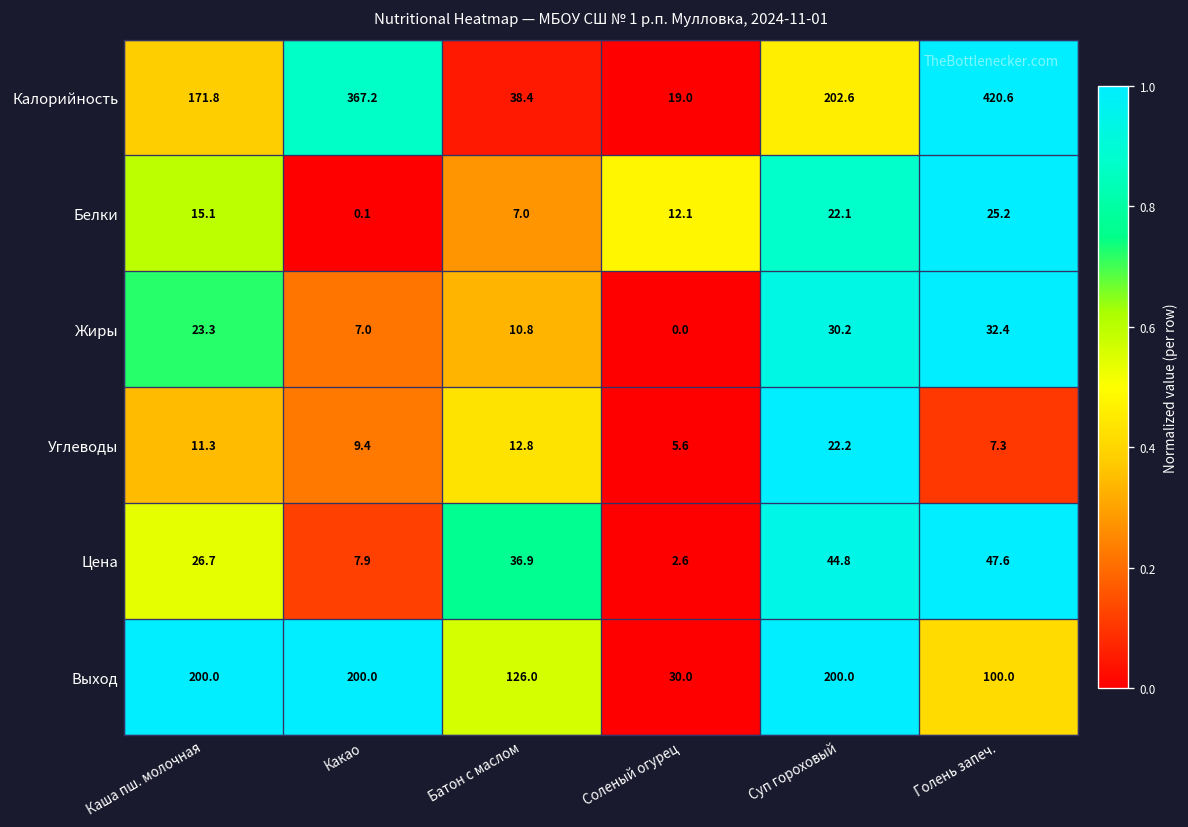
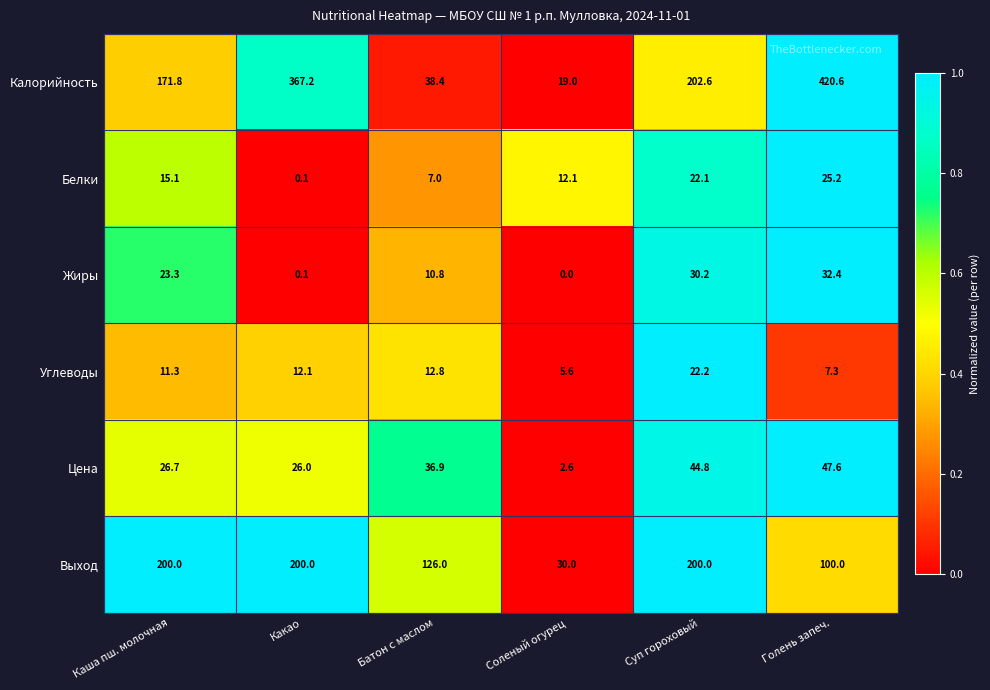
Жиры, Какао: 7.0 -> 0.1
Углеводы, Какао: 9.4 -> 12.1
Цена, Какао: 7.9 -> 26.0
